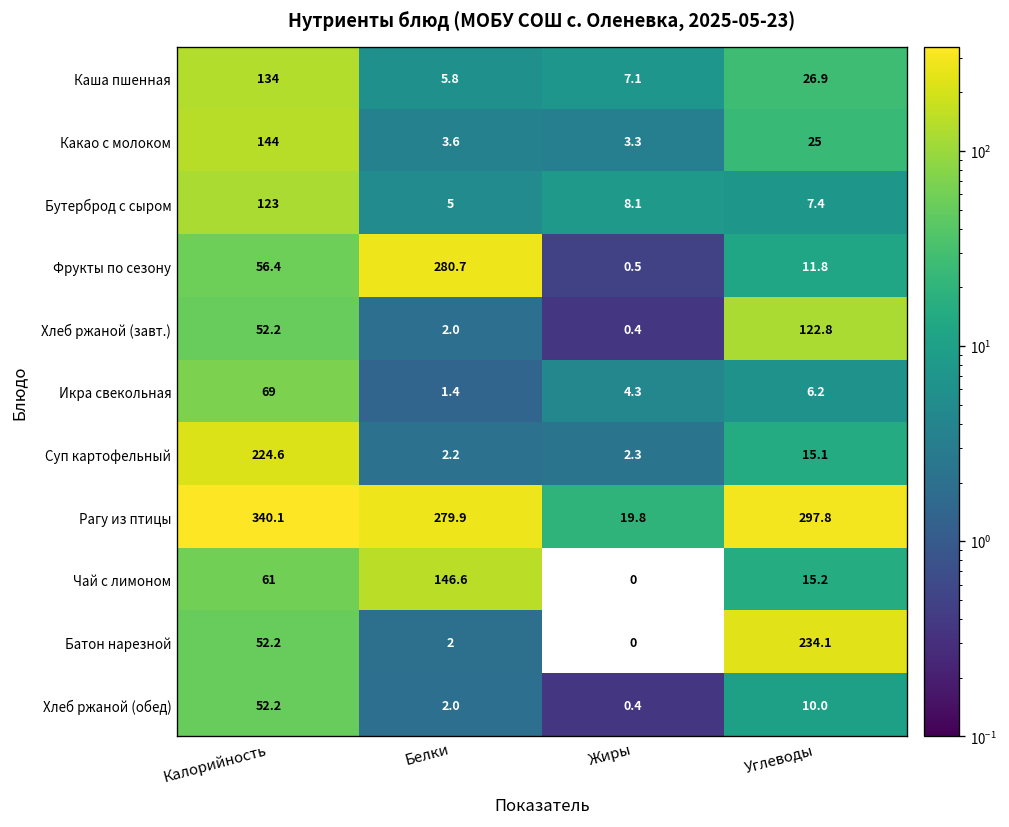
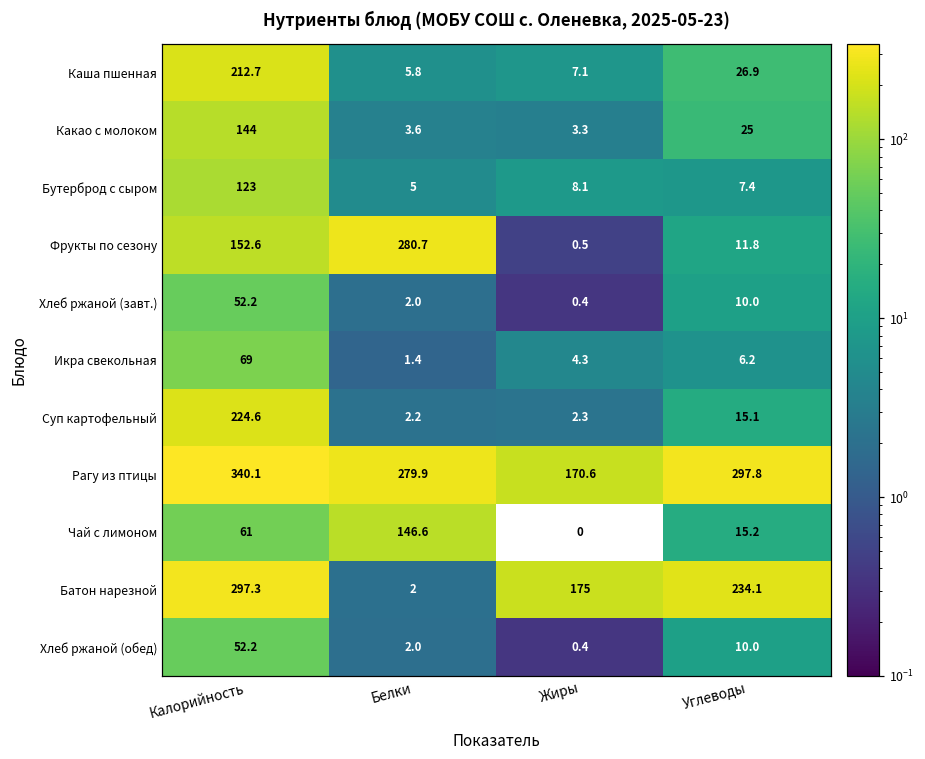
Каша пшенная, Калорийность: 134 -> 212.7
Фрукты по сезону, Калорийность: 56.4 -> 152.6
Хлеб ржаной (завт.), Углеводы: 122.8 -> 10.0
Рагу из птицы, Жиры: 19.8 -> 170.6
Батон нарезной, Калорийность: 52.2 -> 297.3
Батон нарезной, Жиры: 0 -> 175
